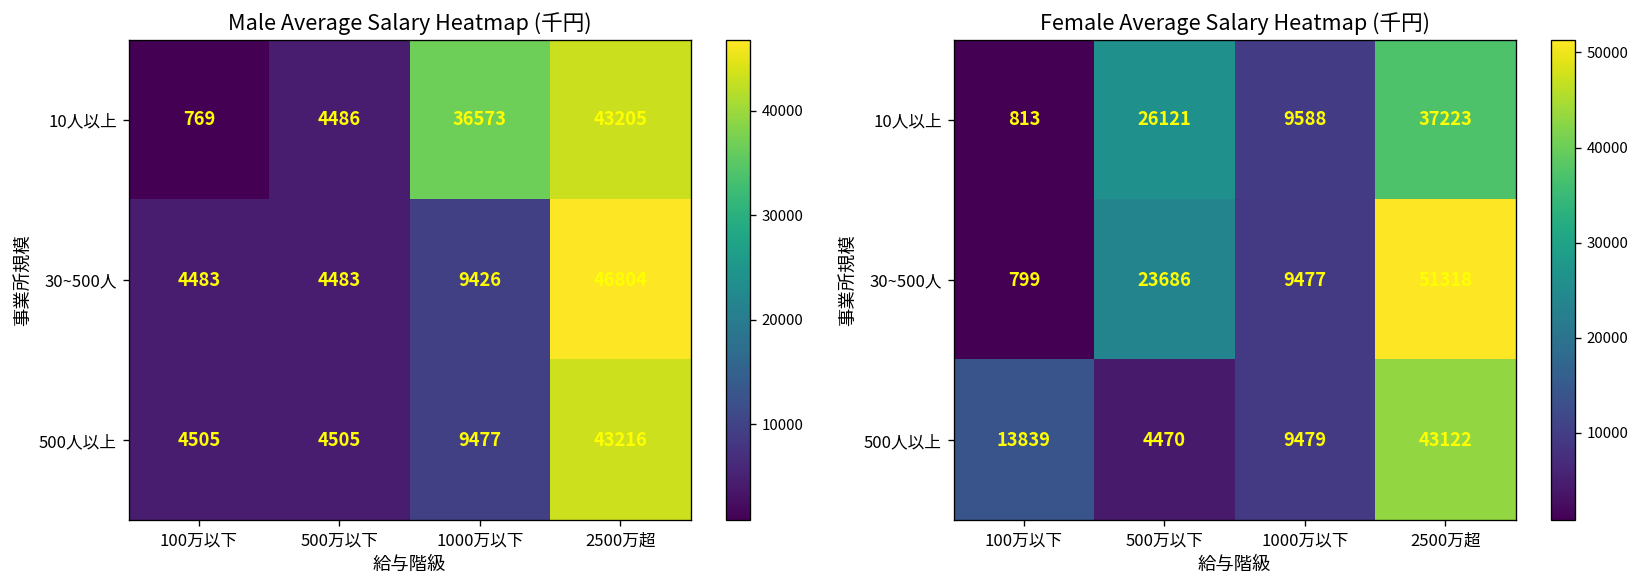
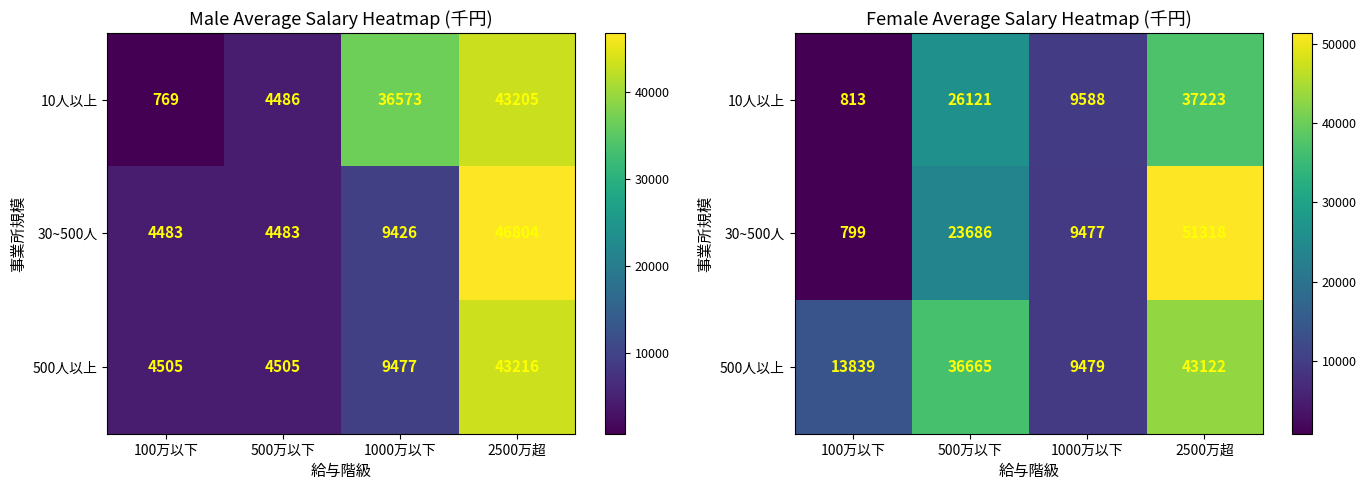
Female Average Salary Heatmap (千円), 500人以上, 500万以下: 4470 -> 36665
